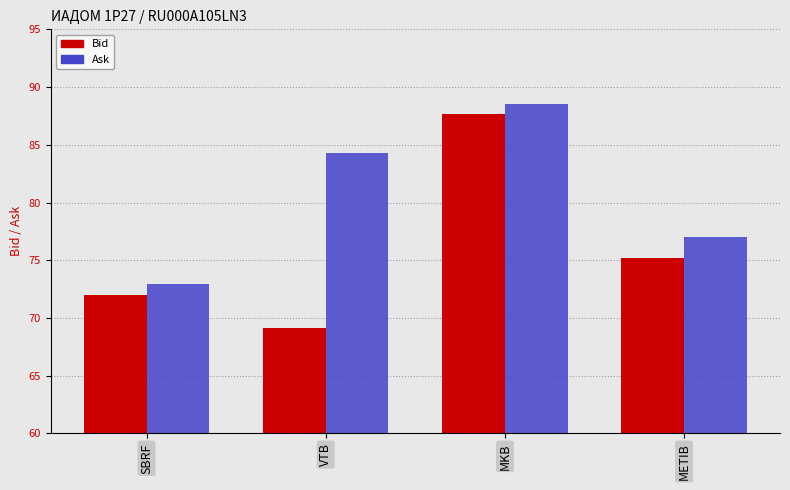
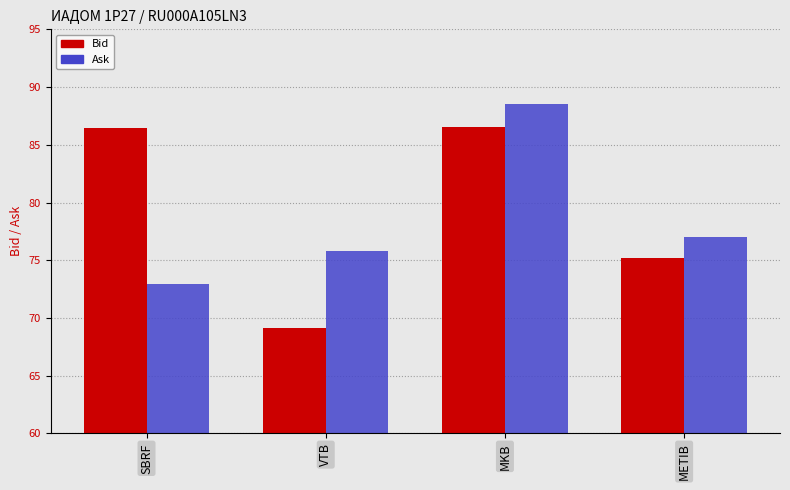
Bid, SBRF: 72.0 -> 86.5
Ask, VTB: 84.3 -> 75.8
Bid, MKB: 87.7 -> 86.5
